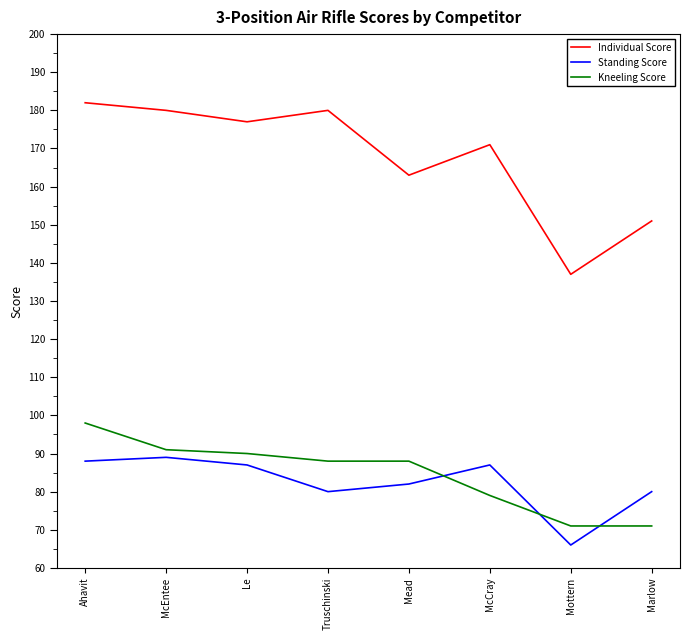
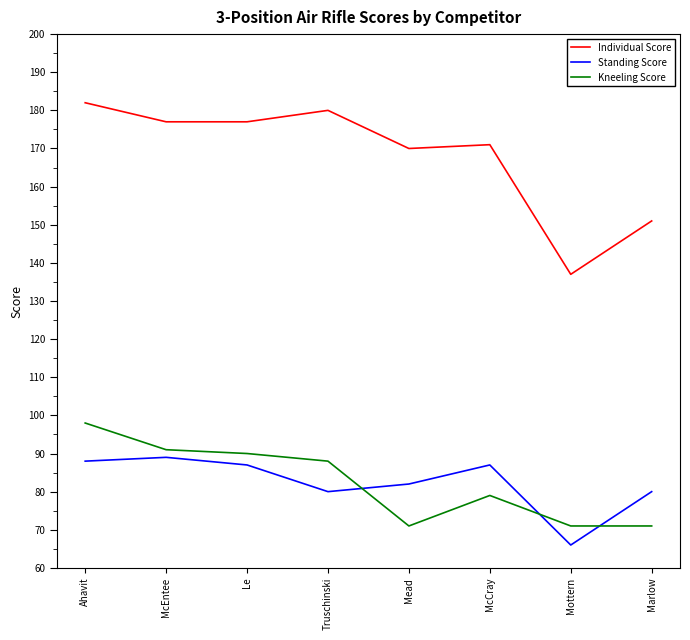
Individual Score, McEntee: 180 -> 177
Individual Score, Mead: 163 -> 170
Kneeling Score, Mead: 88 -> 71
